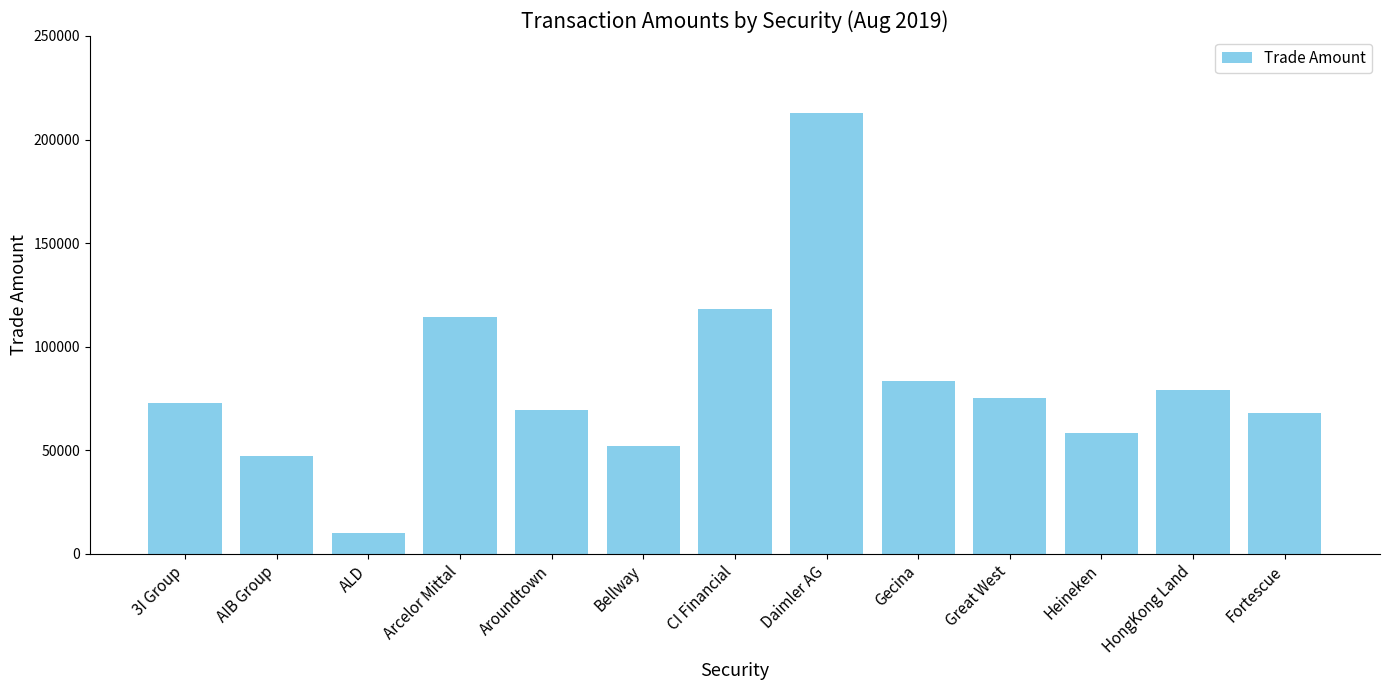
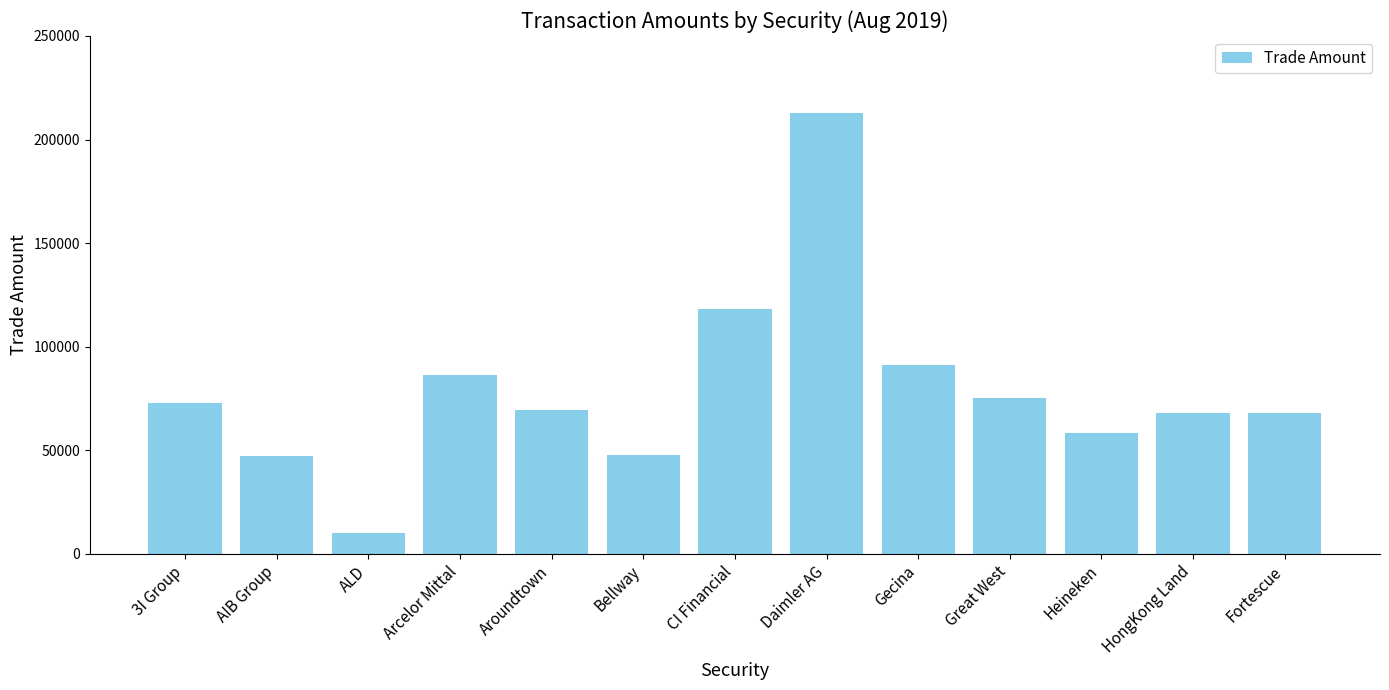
Arcelor Mittal: 115000 -> 86000
Bellway: 52000 -> 48000
Gecina: 84000 -> 91000
HongKong Land: 79000 -> 68000
